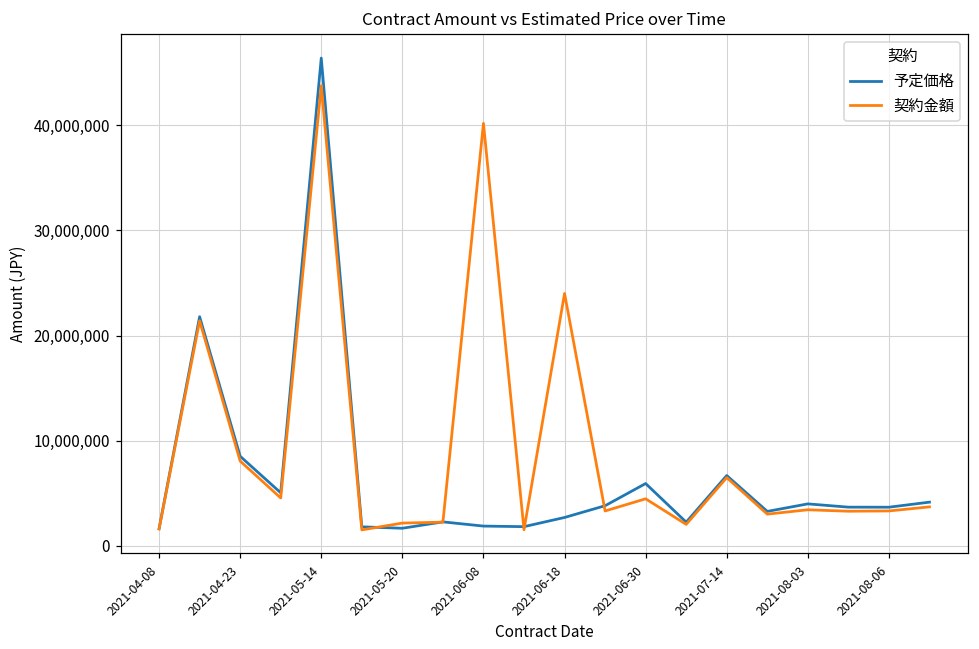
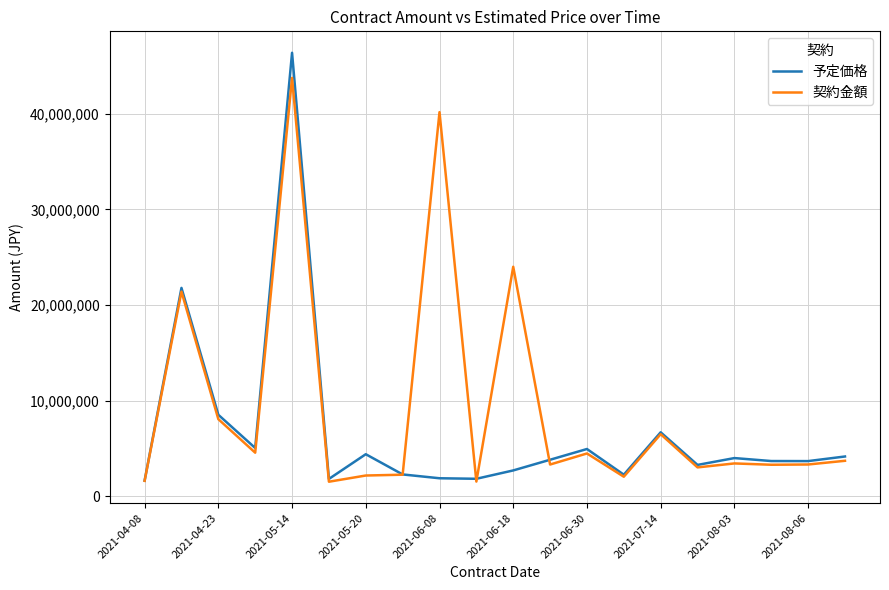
予定価格, 2021-05-20: 2,000,000 -> 4,000,000
予定価格, 2021-06-30: 6,000,000 -> 5,000,000
